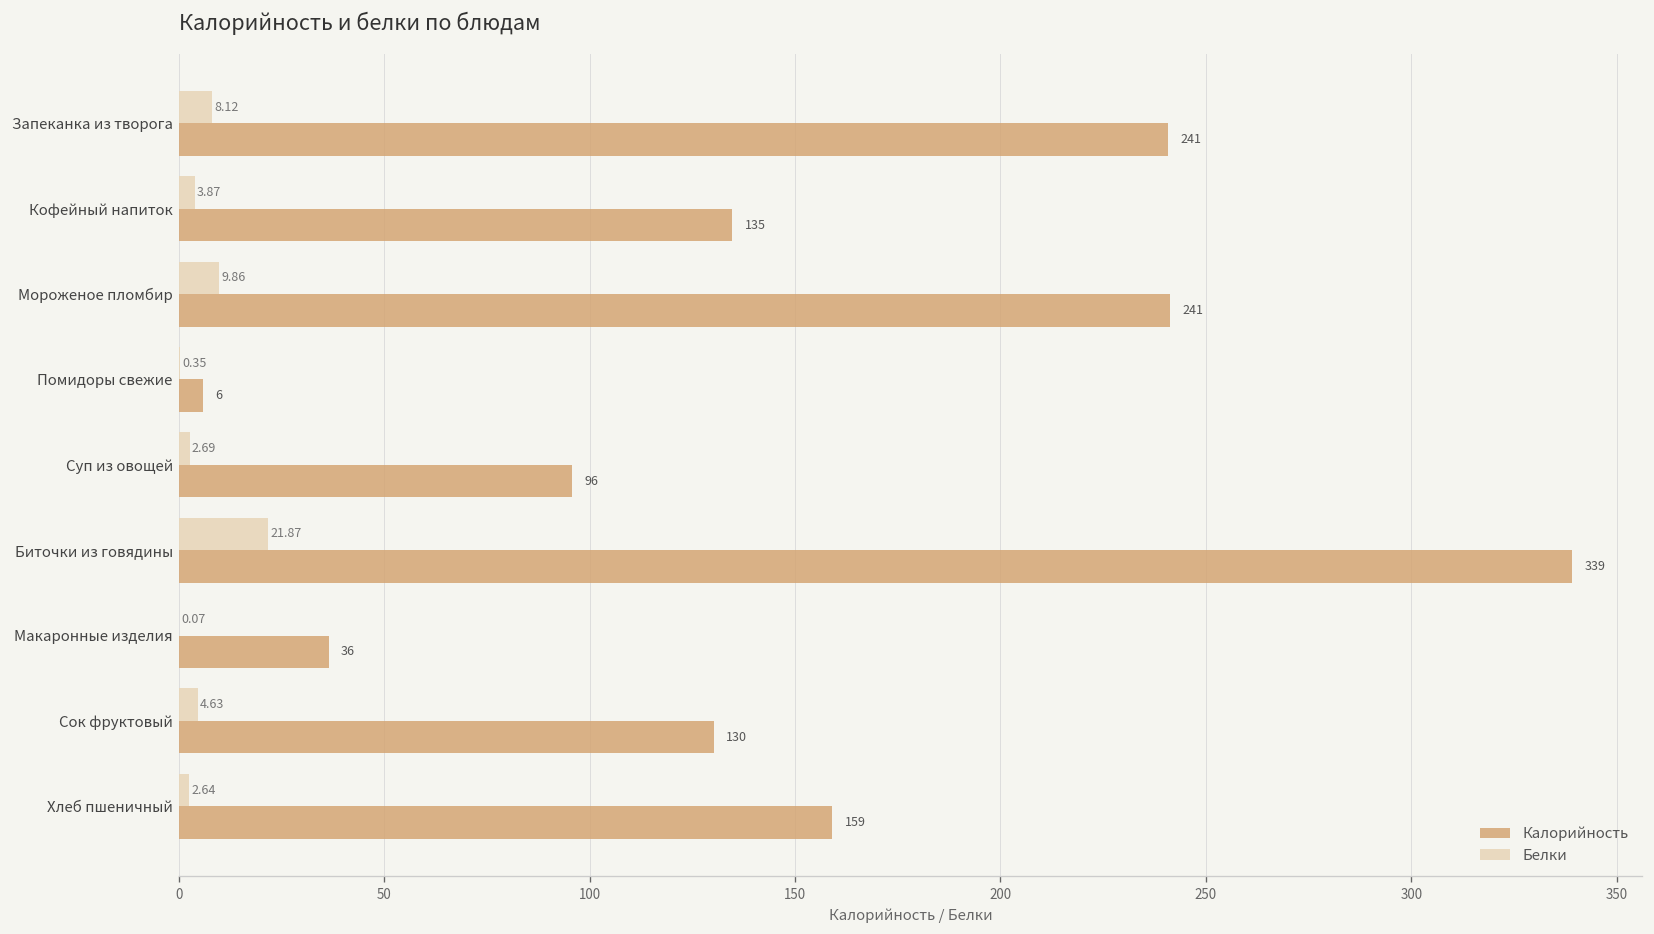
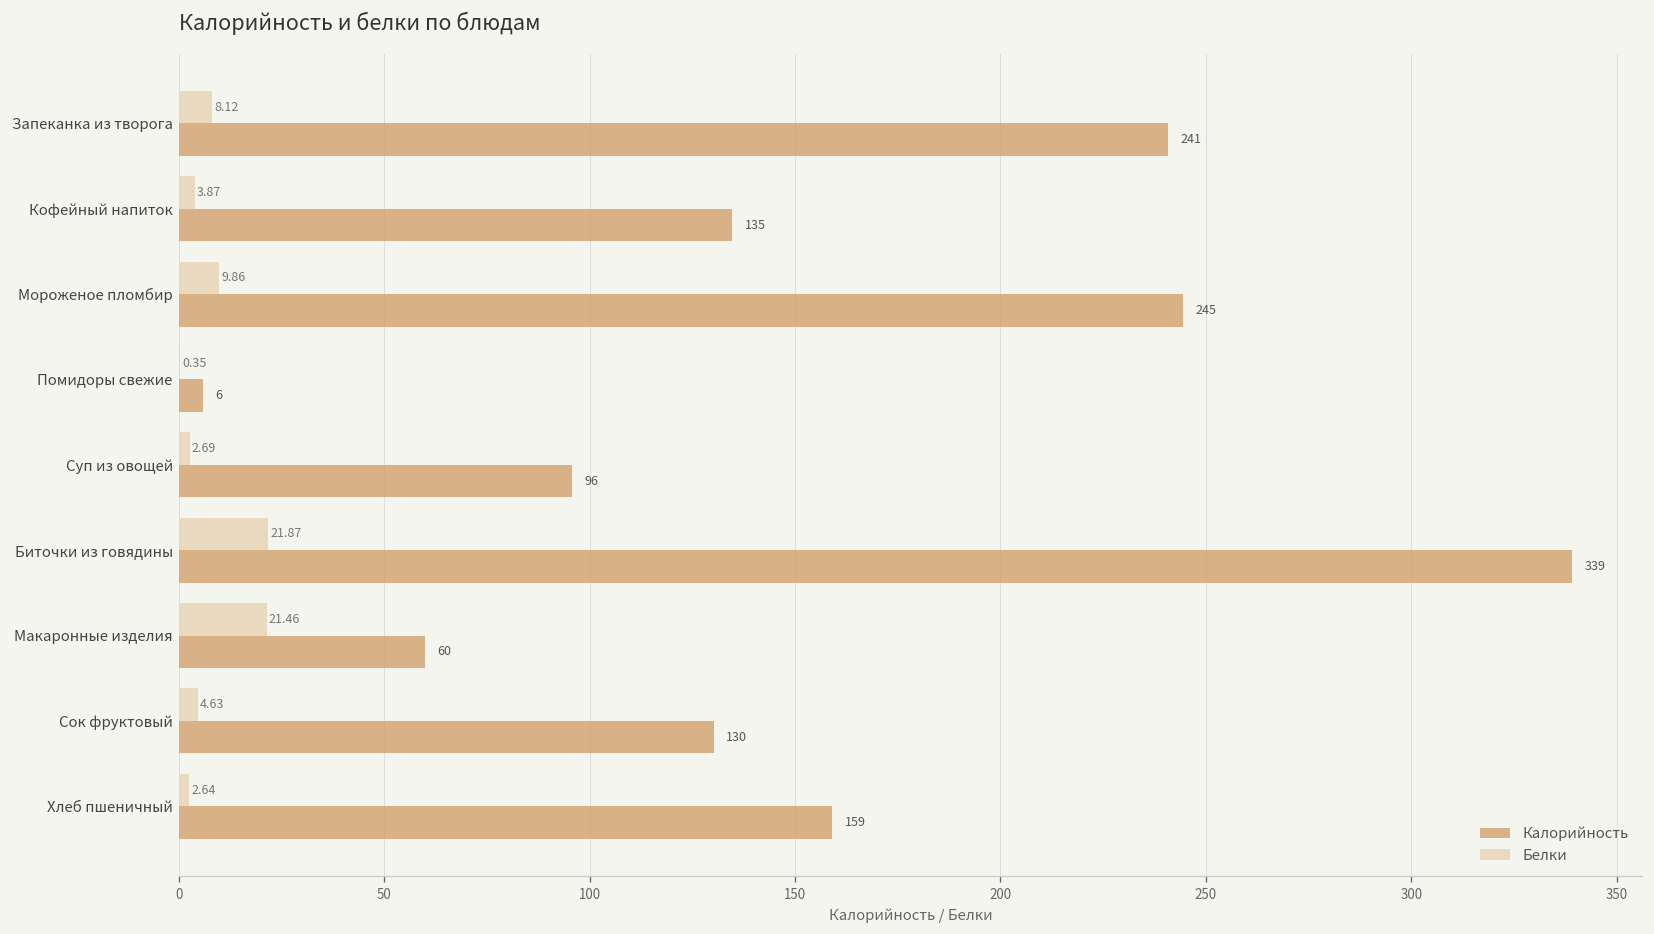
Калорийность, Мороженое пломбир: 241 -> 245
Белки, Макаронные изделия: 0.07 -> 21.46
Калорийность, Макаронные изделия: 36 -> 60
